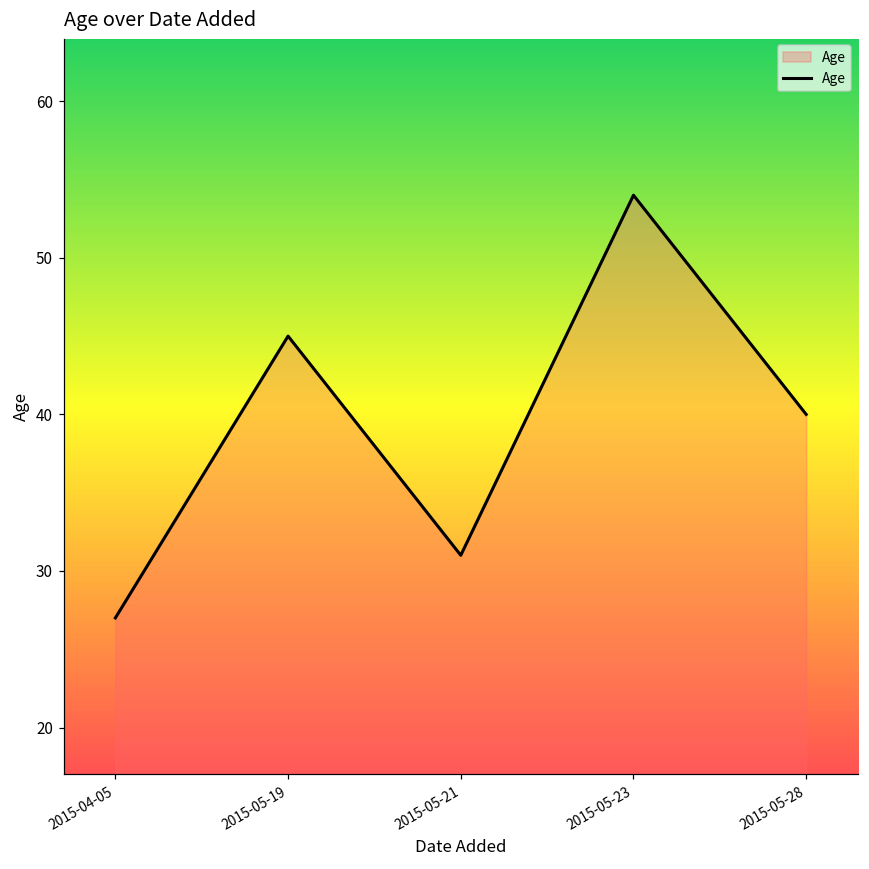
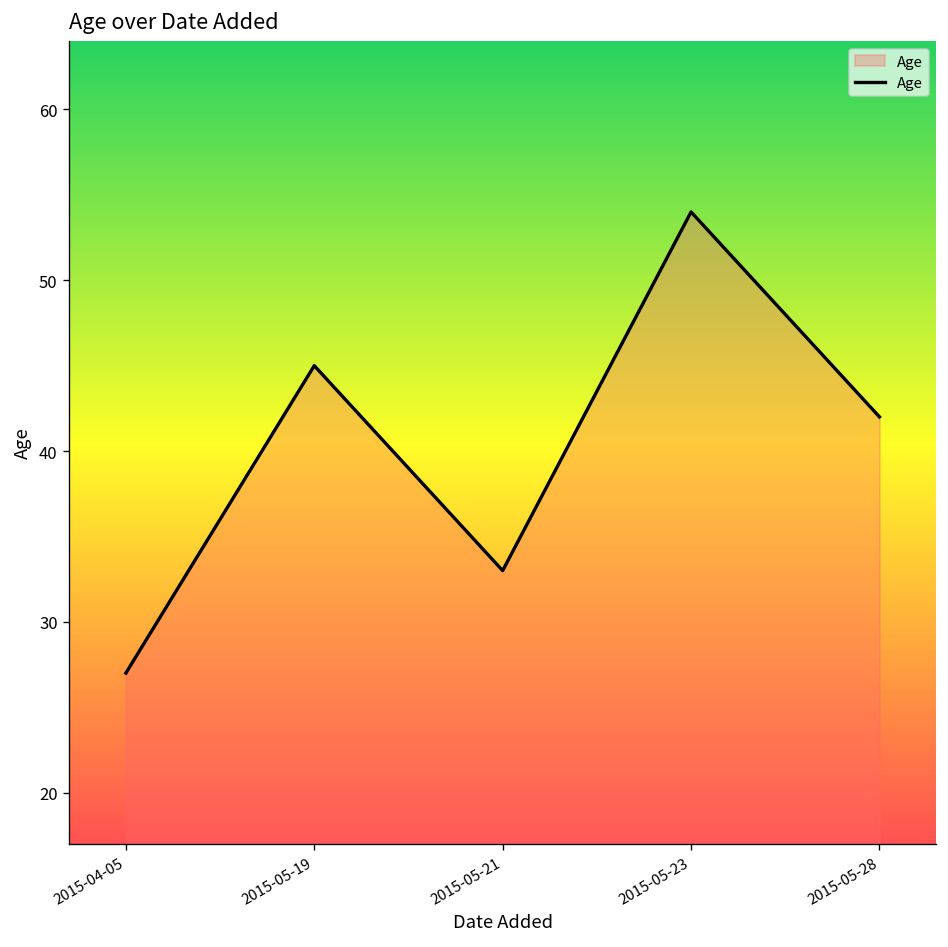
2015-05-21: 31 -> 33
2015-05-28: 40 -> 42
